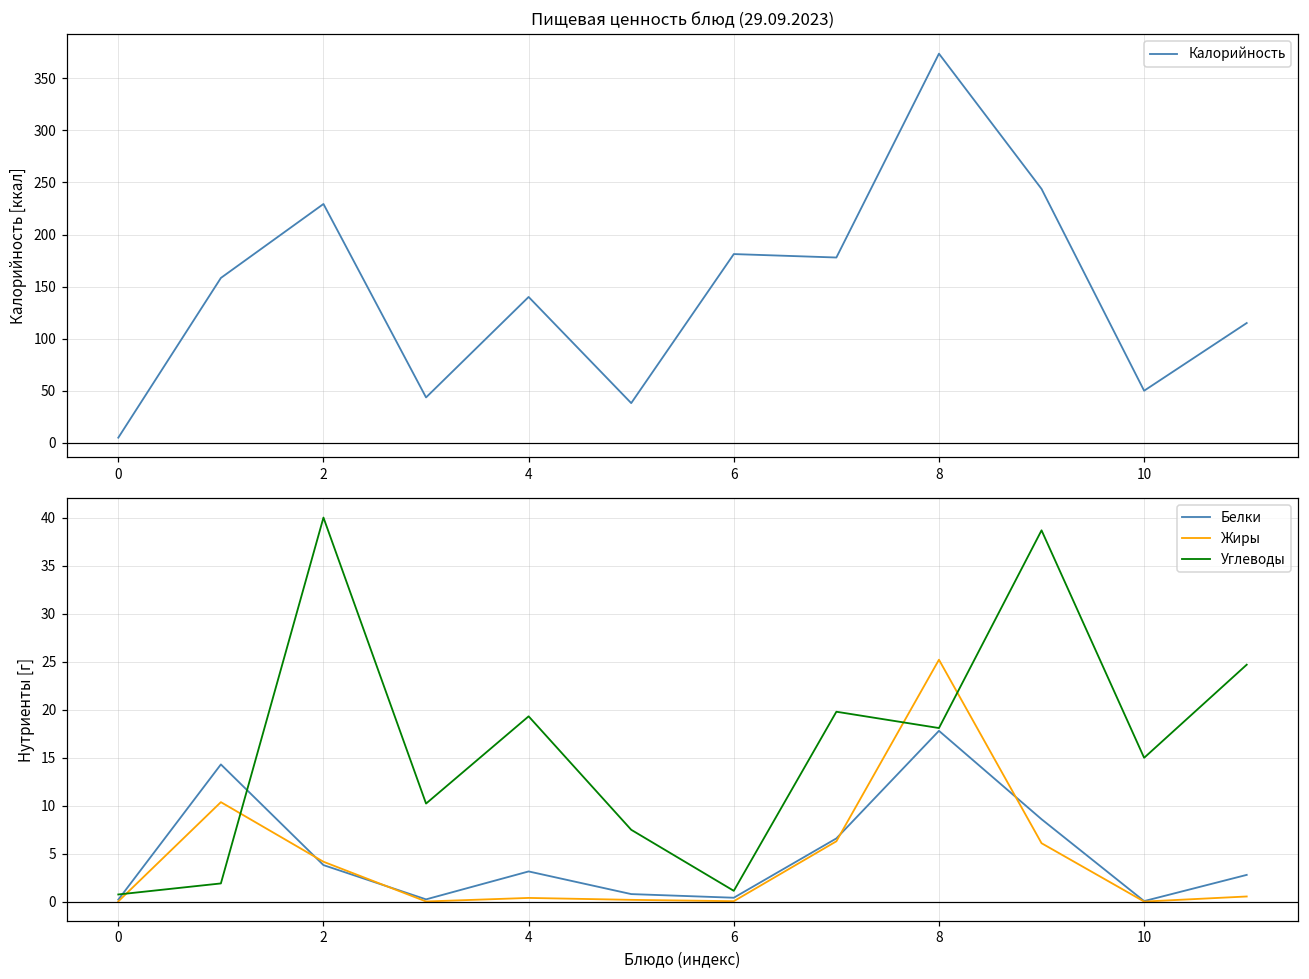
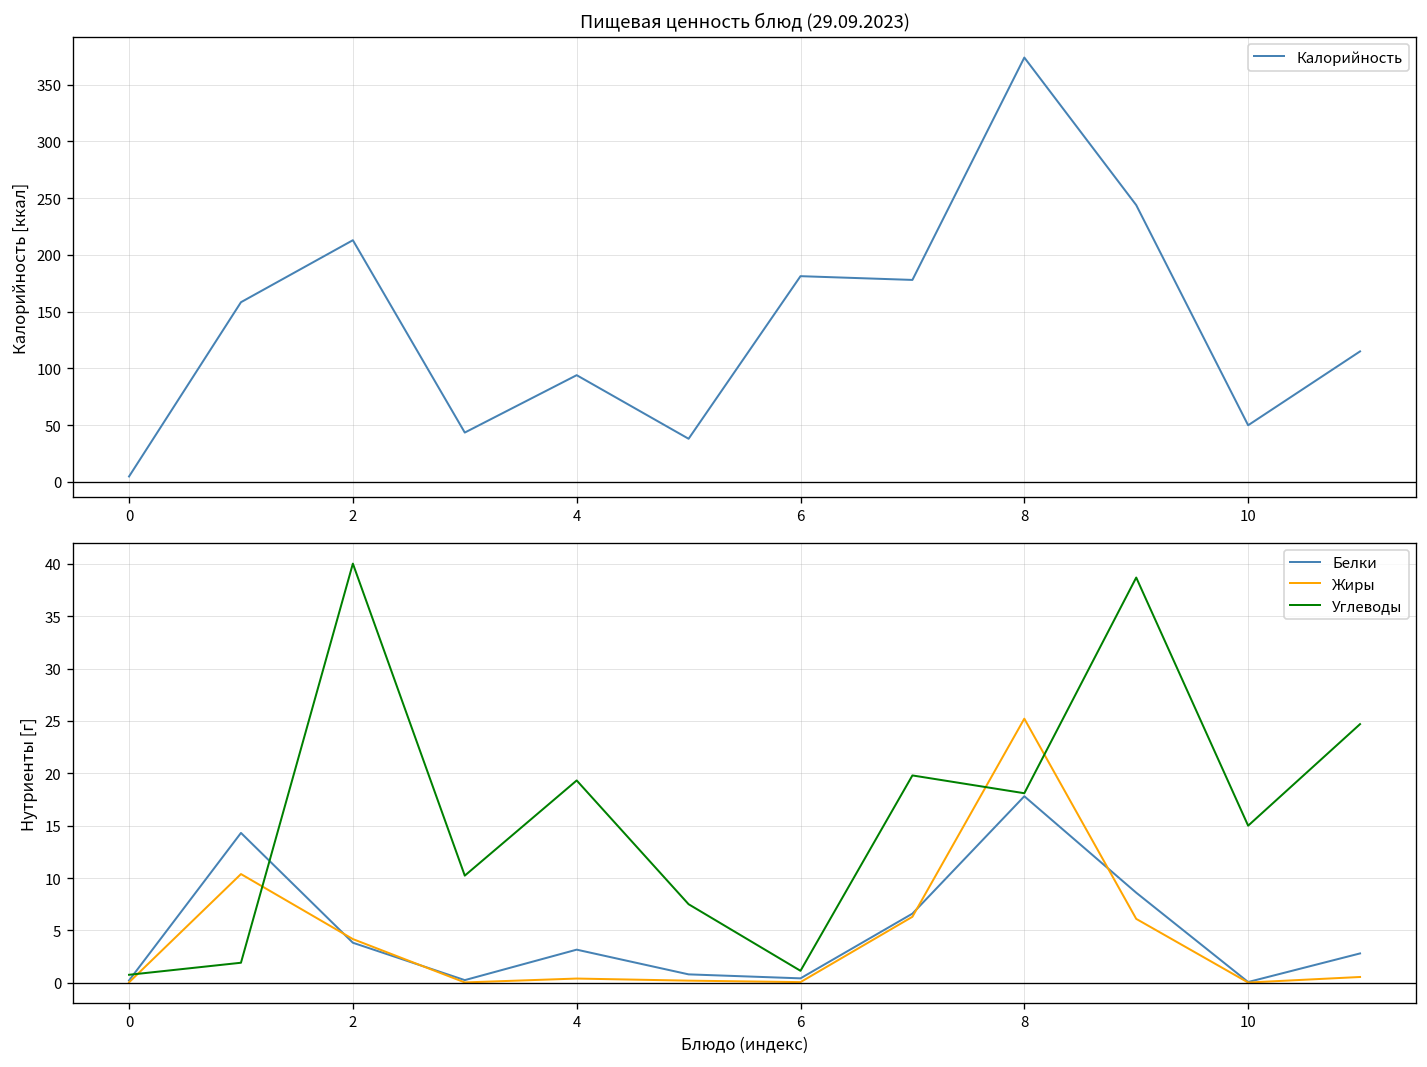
Пищевая ценность блюд (29.09.2023), 2: 230 -> 210
Пищевая ценность блюд (29.09.2023), 4: 140 -> 90
